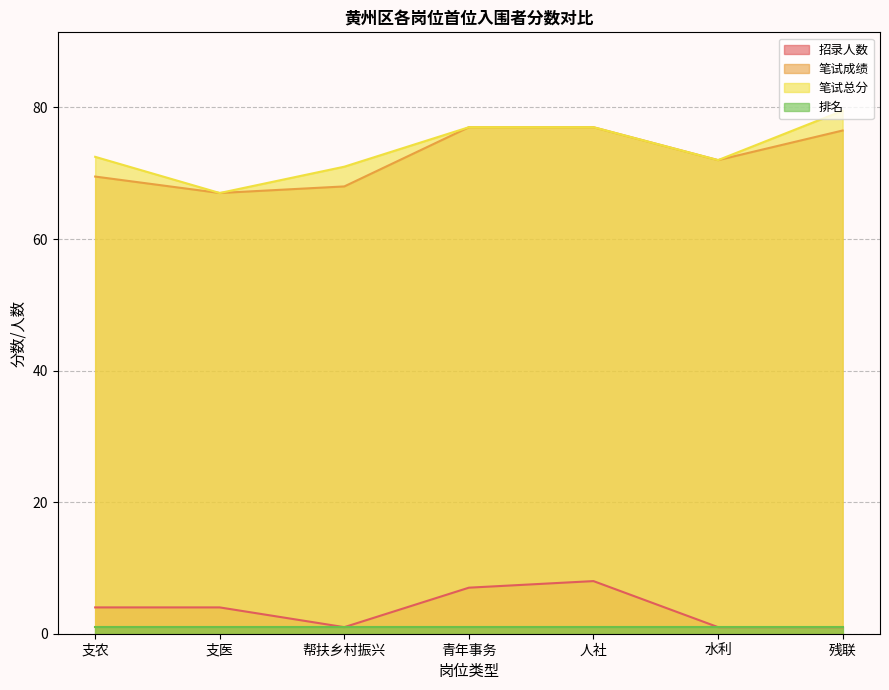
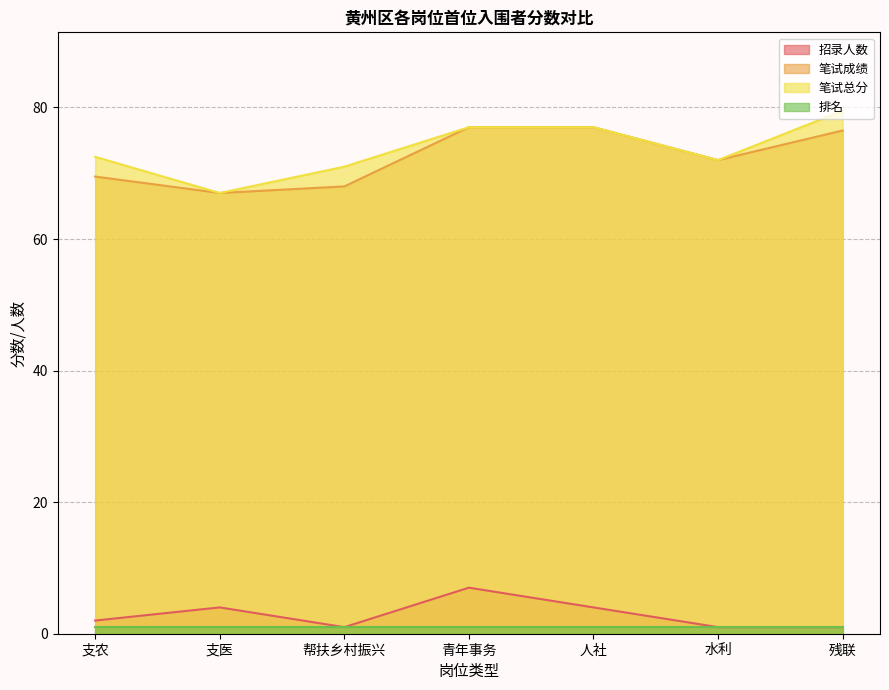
招录人数, 支农: 4 -> 2
招录人数, 人社: 8 -> 4
